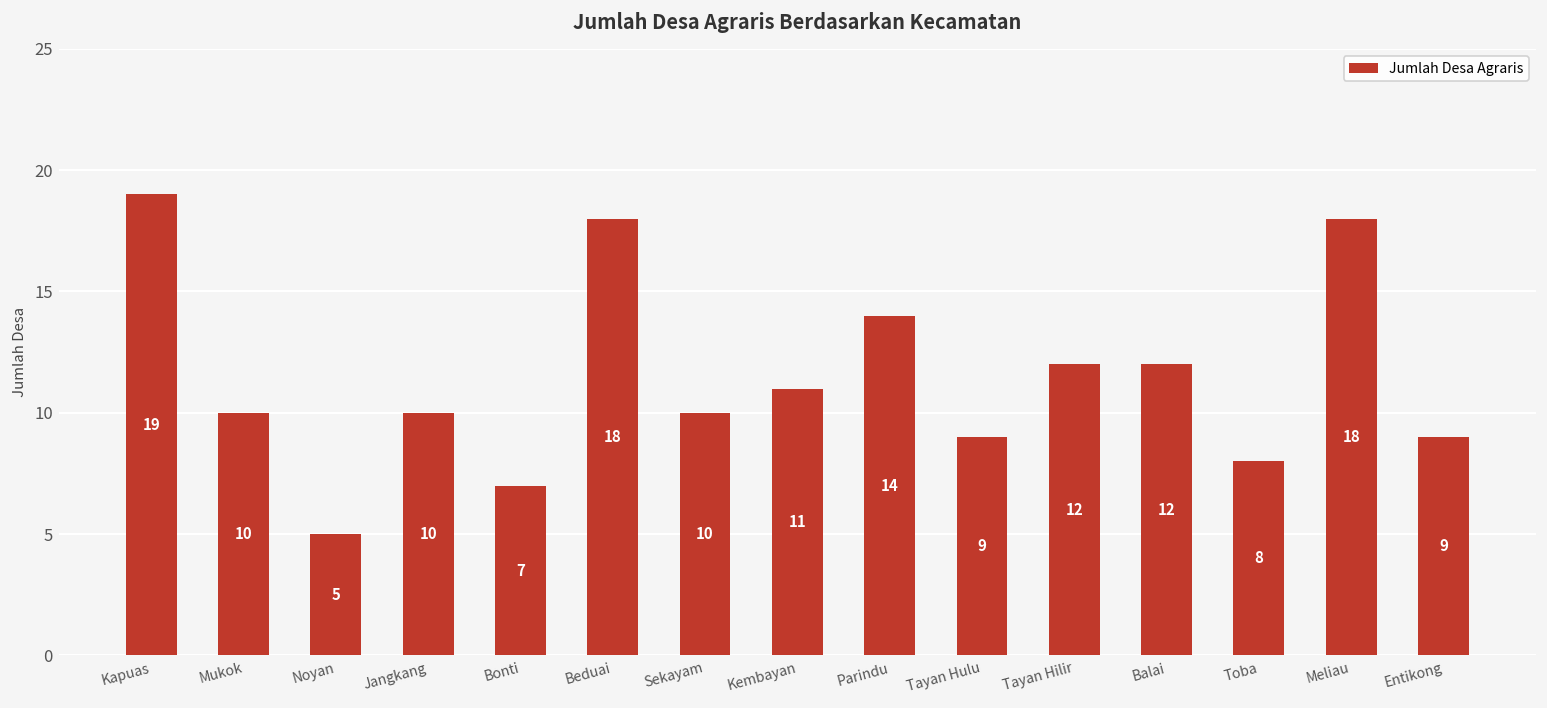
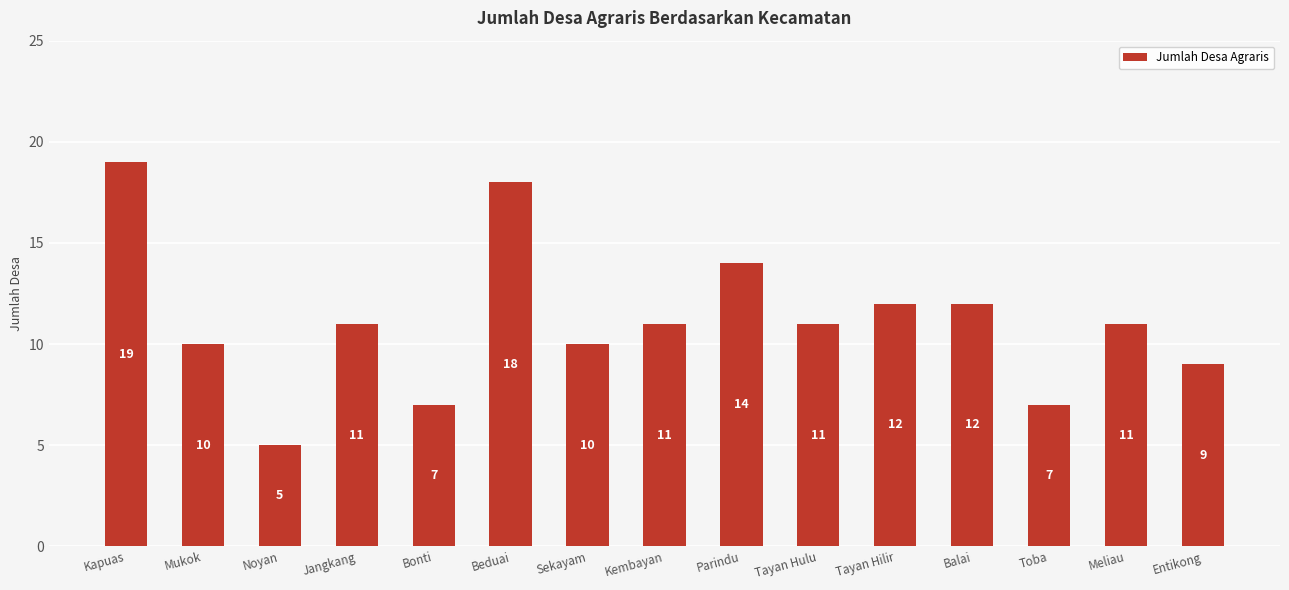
Jangkang: 10 -> 11
Tayan Hulu: 9 -> 11
Toba: 8 -> 7
Meliau: 18 -> 11
